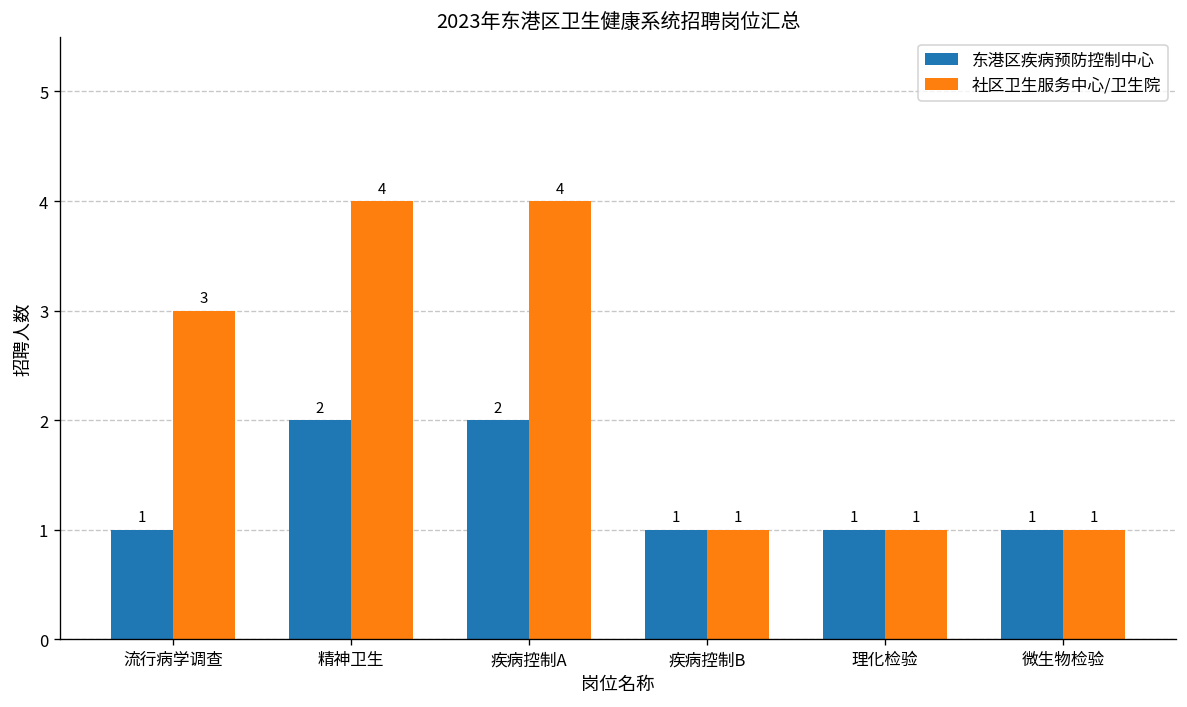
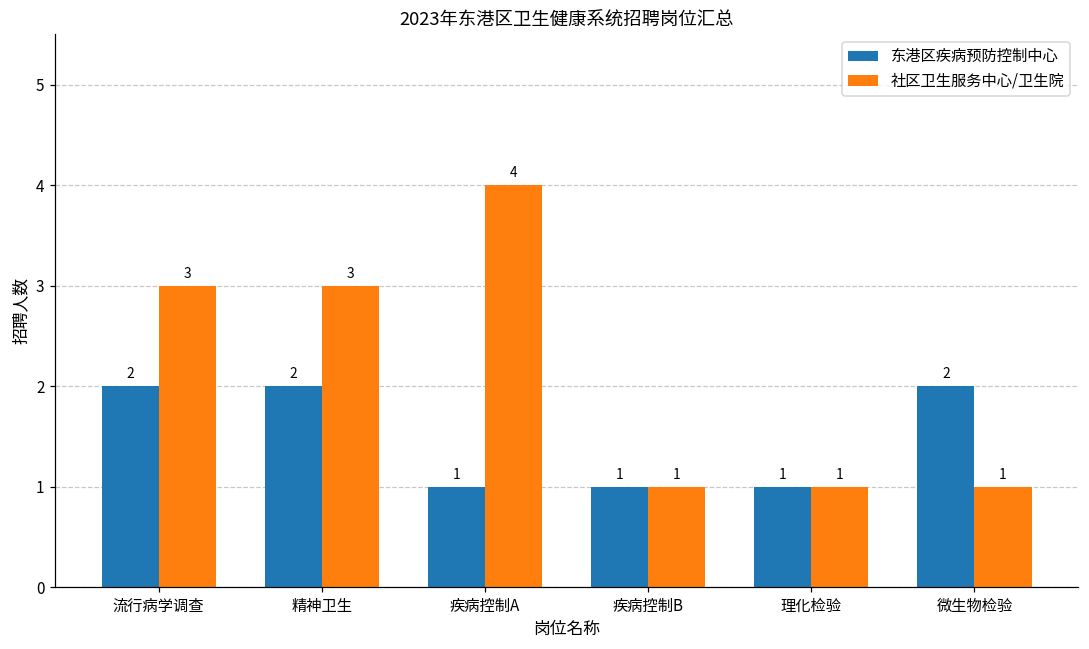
东港区疾病预防控制中心, 流行病学调查: 1 -> 2
社区卫生服务中心/卫生院, 精神卫生: 4 -> 3
东港区疾病预防控制中心, 疾病控制A: 2 -> 1
东港区疾病预防控制中心, 微生物检验: 1 -> 2
